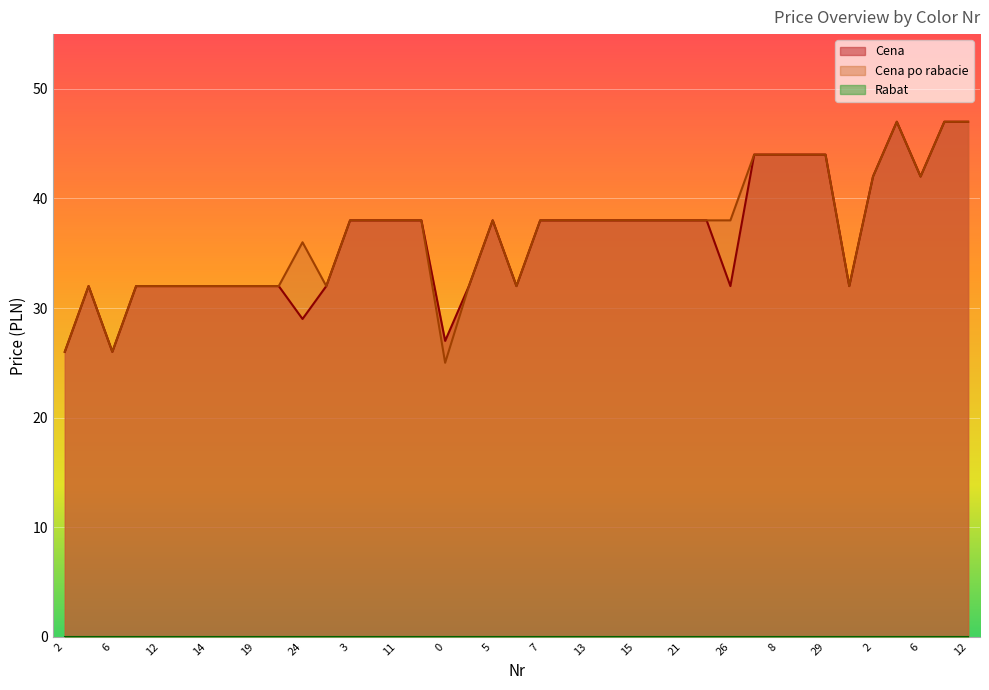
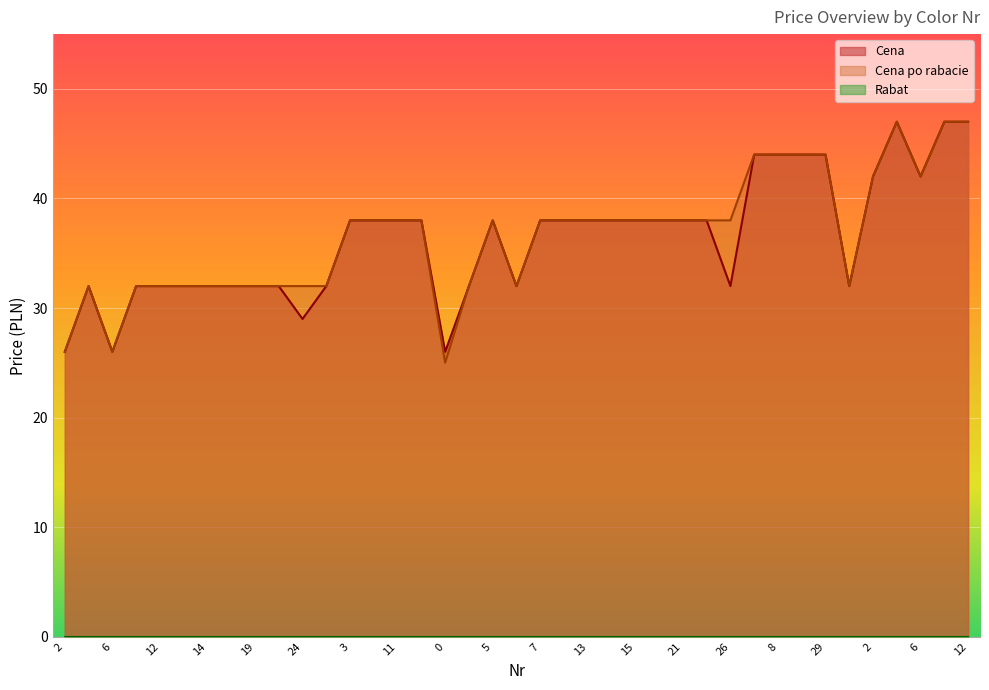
Cena po rabacie, 24: 36 -> 32
Cena, 0: 27 -> 26
